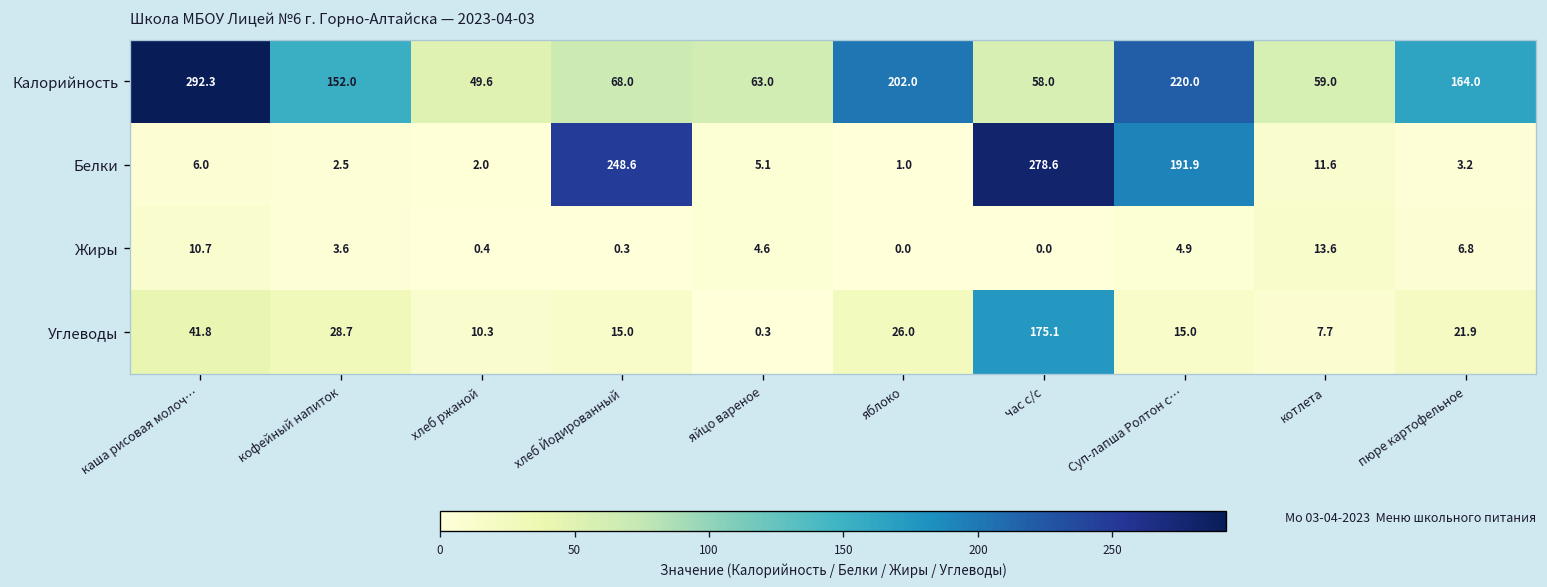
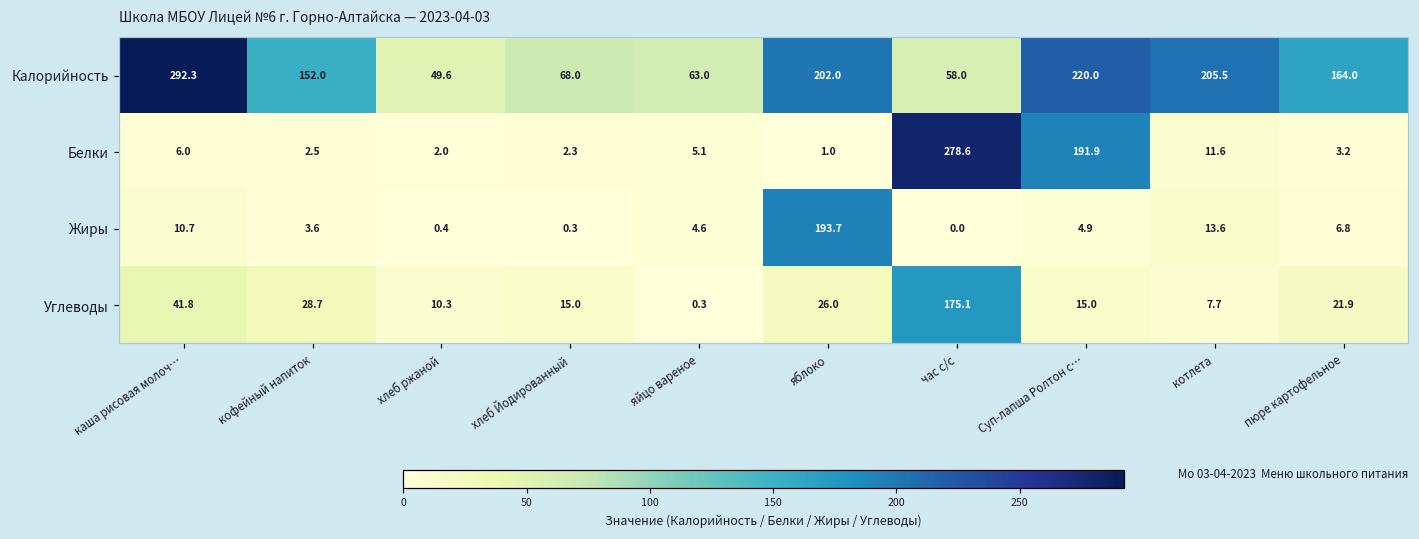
Калорийность, котлета: 59.0 -> 205.5
Белки, хлеб Йодированный: 248.6 -> 2.3
Жиры, яблоко: 0.0 -> 193.7
